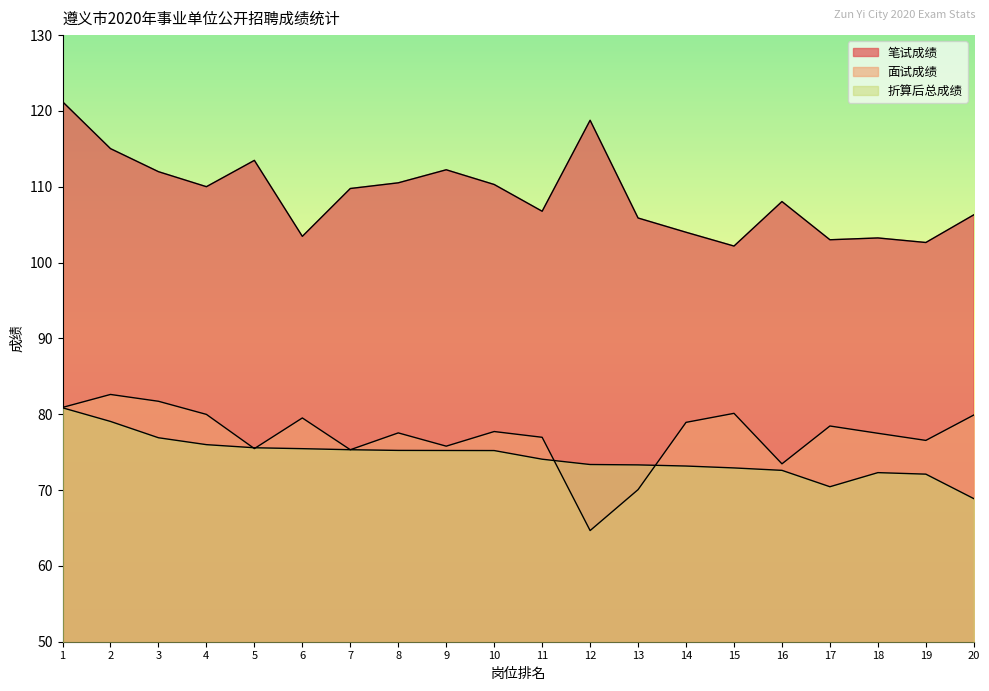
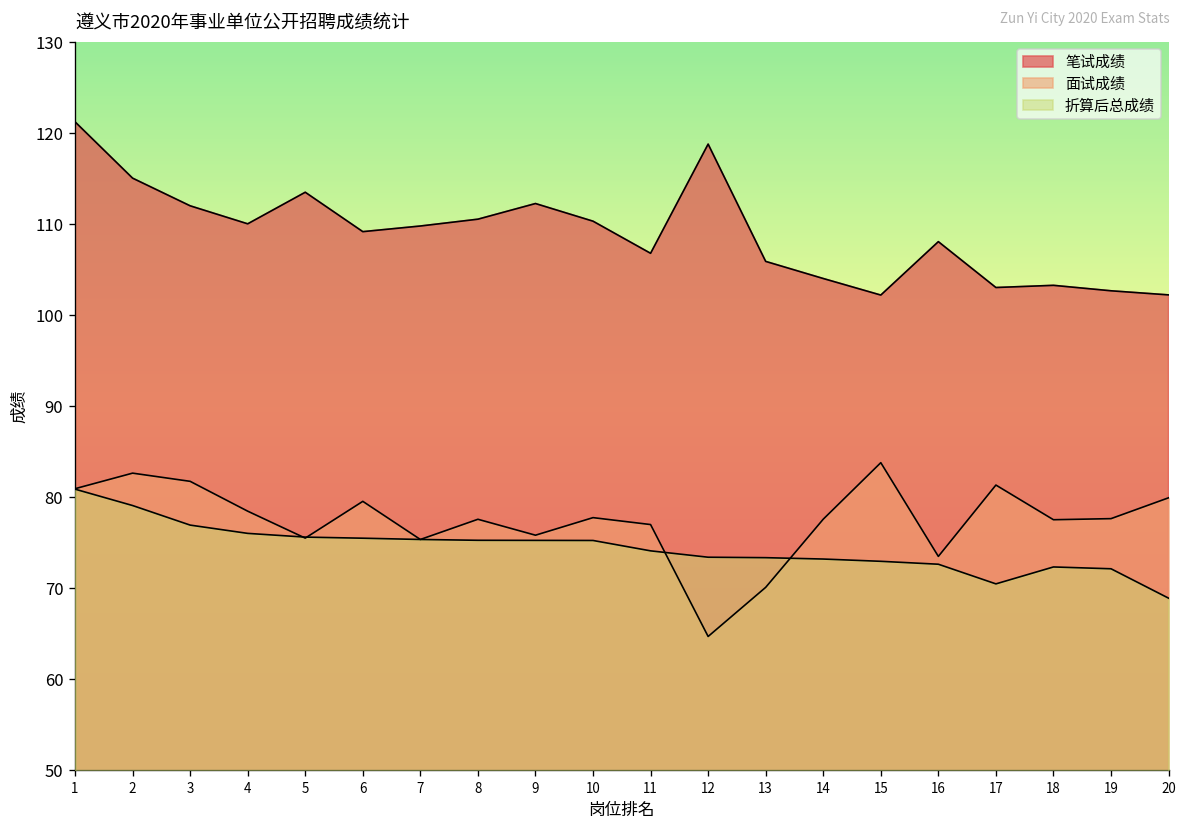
面试成绩, 4: 80 -> 78
笔试成绩, 6: 103 -> 109
面试成绩, 14: 79 -> 78
面试成绩, 15: 80 -> 84
面试成绩, 17: 78 -> 81
面试成绩, 19: 77 -> 78
笔试成绩, 20: 106 -> 102
